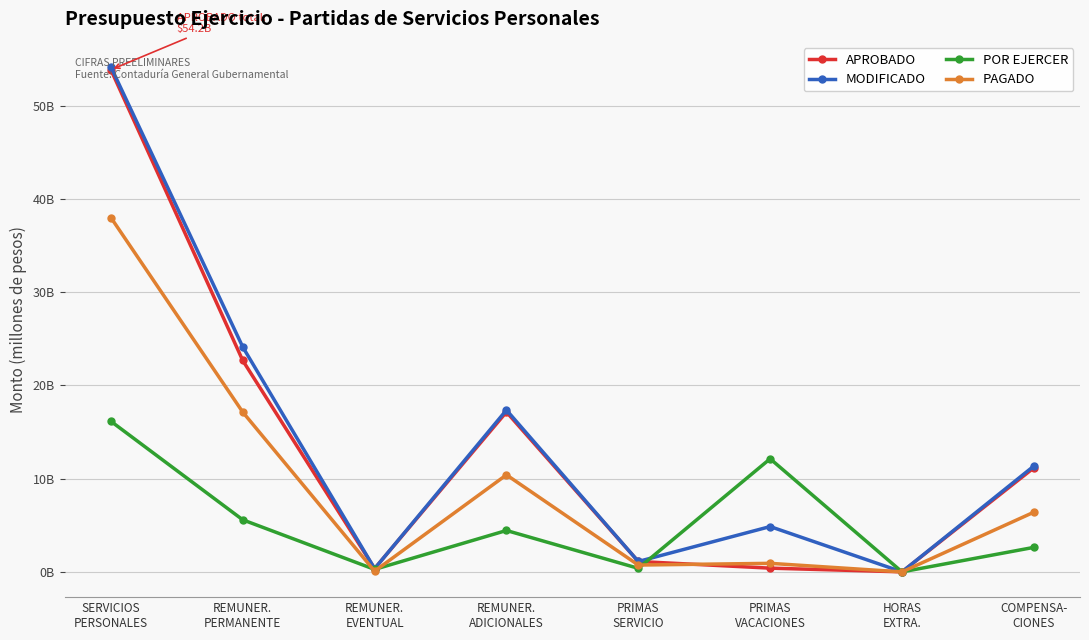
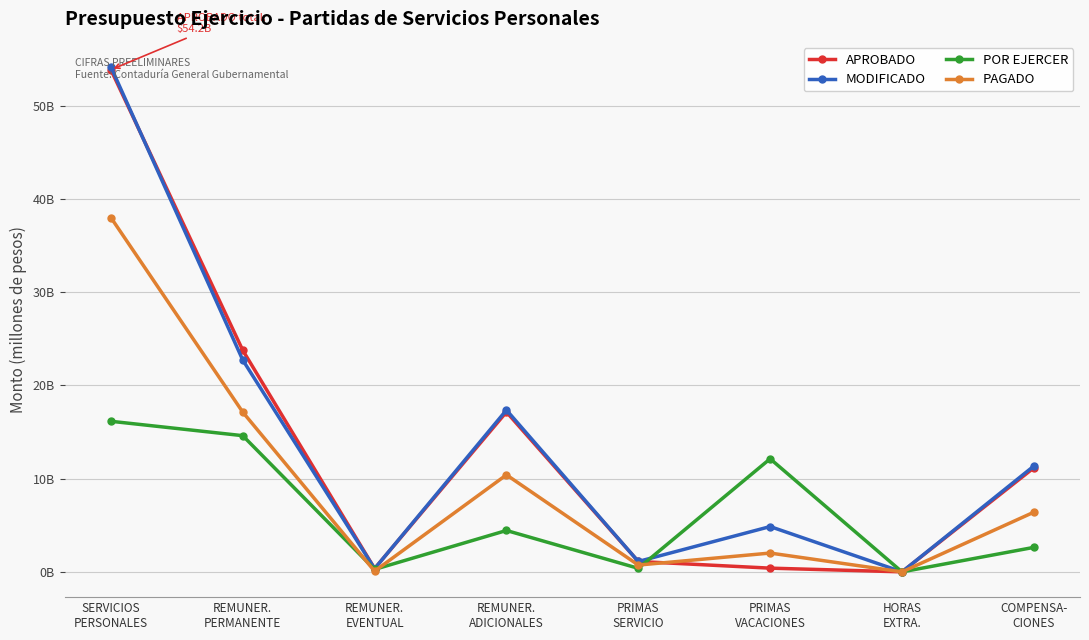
APROBADO, REMUNER. PERMANENTE: 23000000000 -> 24000000000
MODIFICADO, REMUNER. PERMANENTE: 24000000000 -> 23000000000
POR EJERCER, REMUNER. PERMANENTE: 6000000000 -> 15000000000
PAGADO, PRIMAS VACACIONES: 1000000000 -> 2000000000
